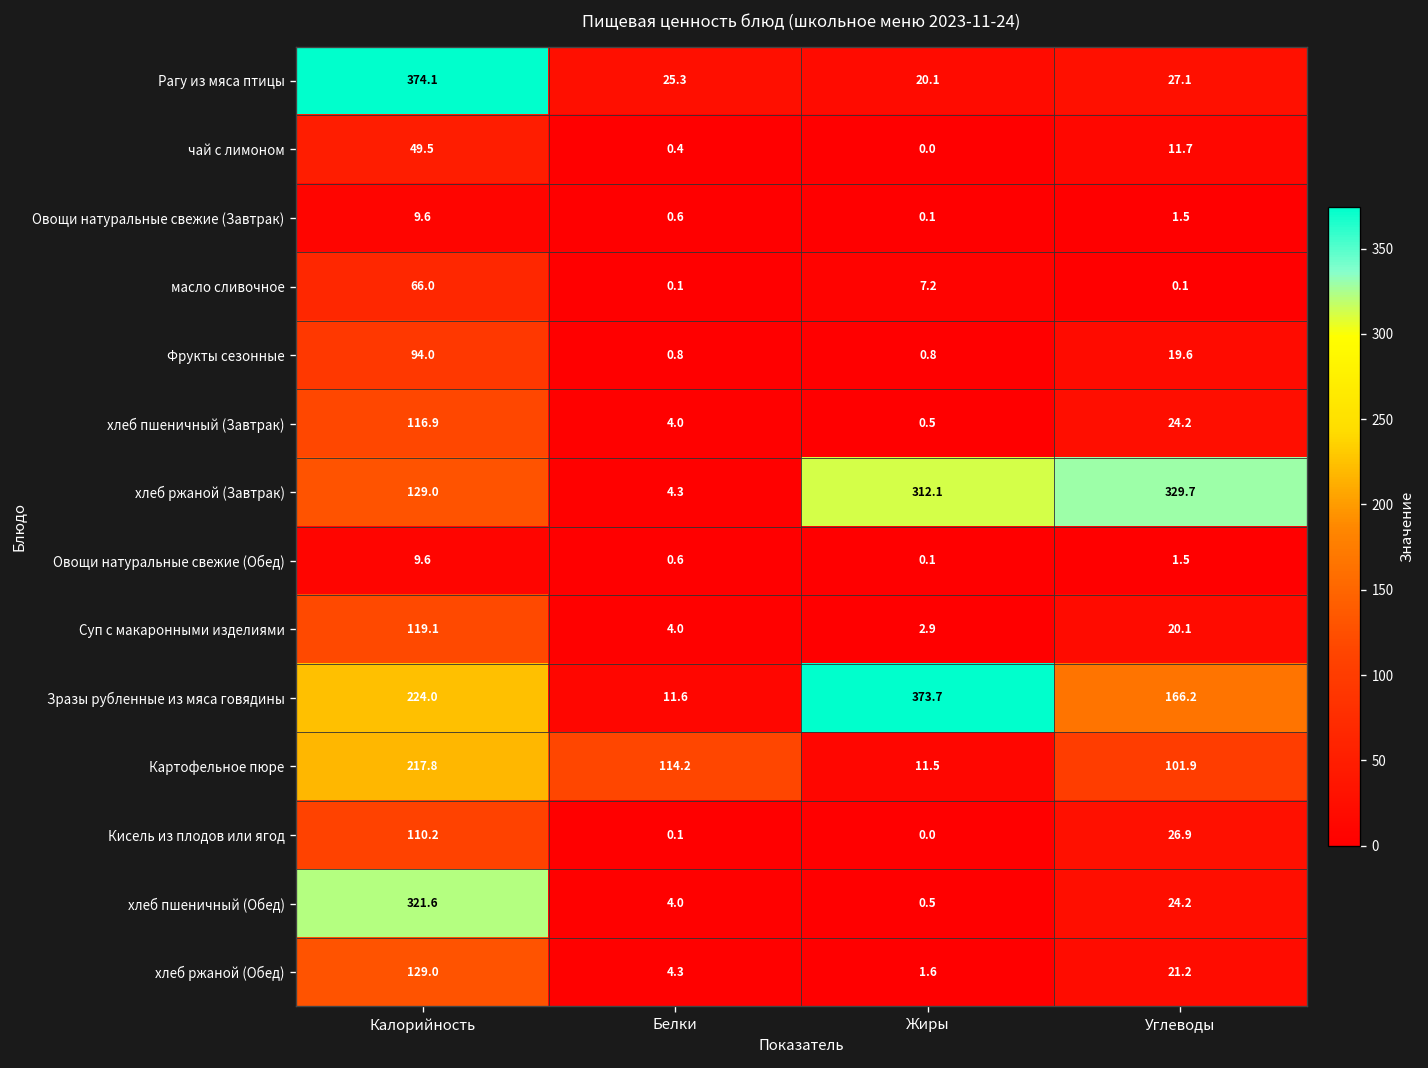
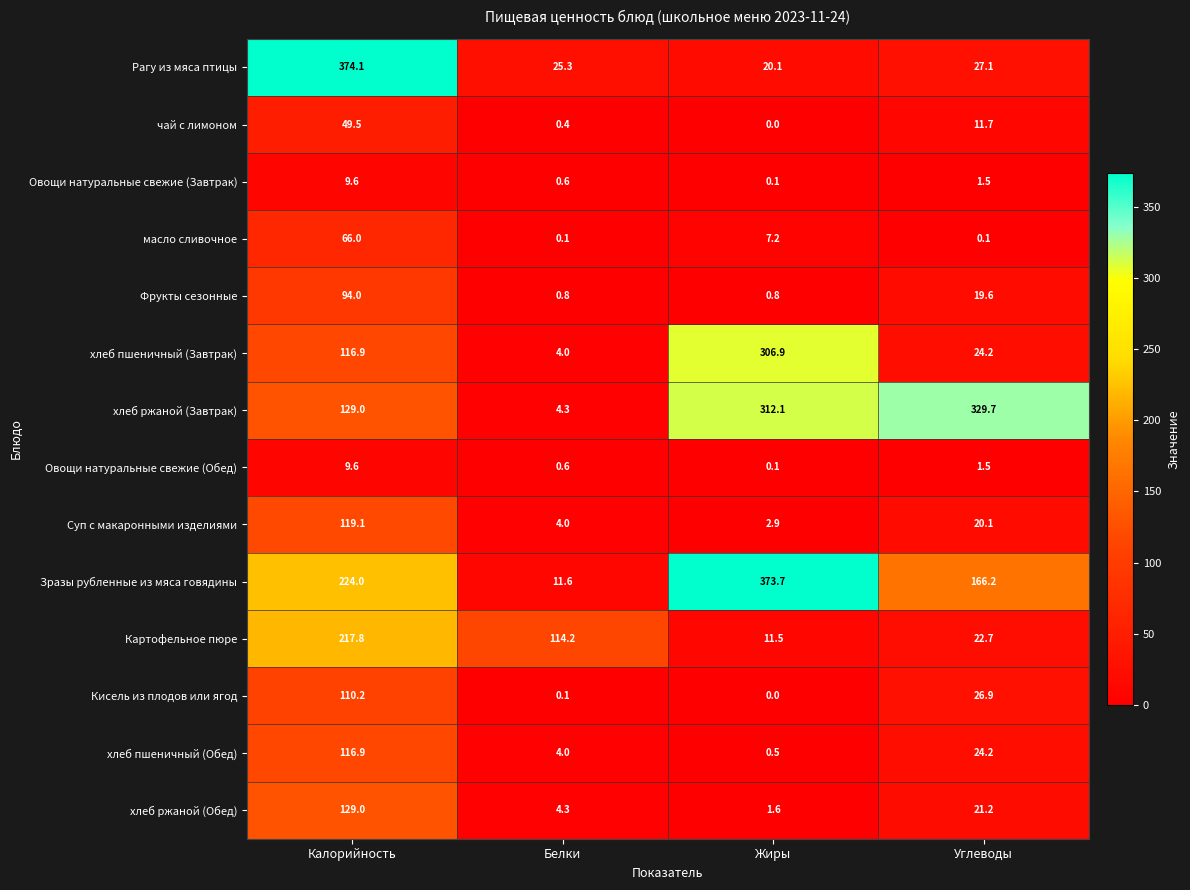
хлеб пшеничный (Завтрак), Жиры: 0.5 -> 306.9
Картофельное пюре, Углеводы: 101.9 -> 22.7
хлеб пшеничный (Обед), Калорийность: 321.6 -> 116.9
